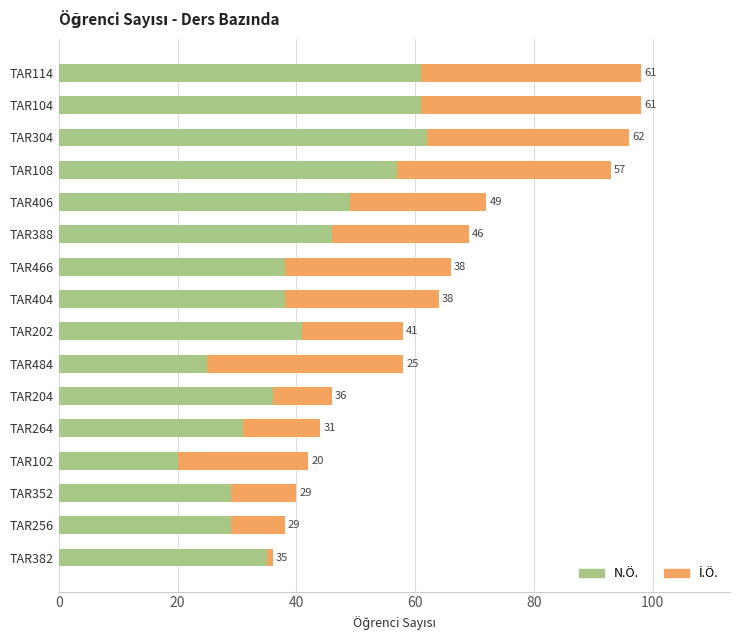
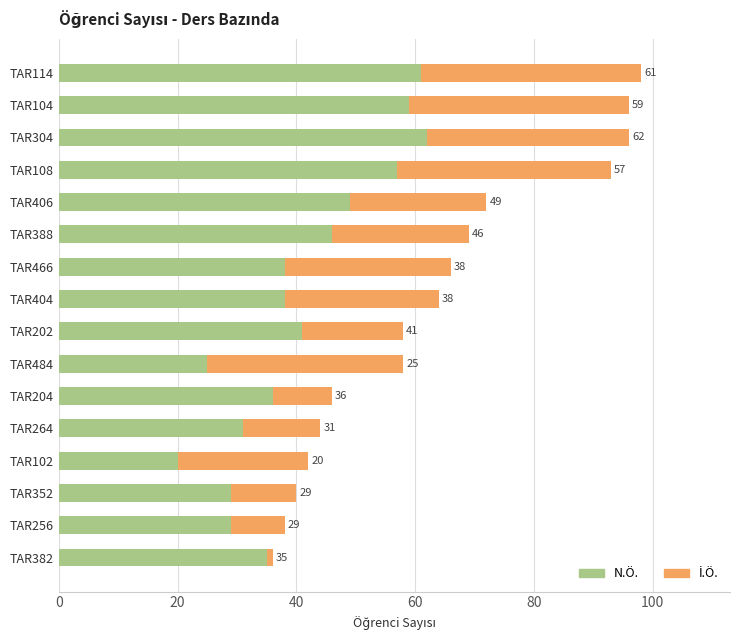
N.Ö., TAR104: 61 -> 59
